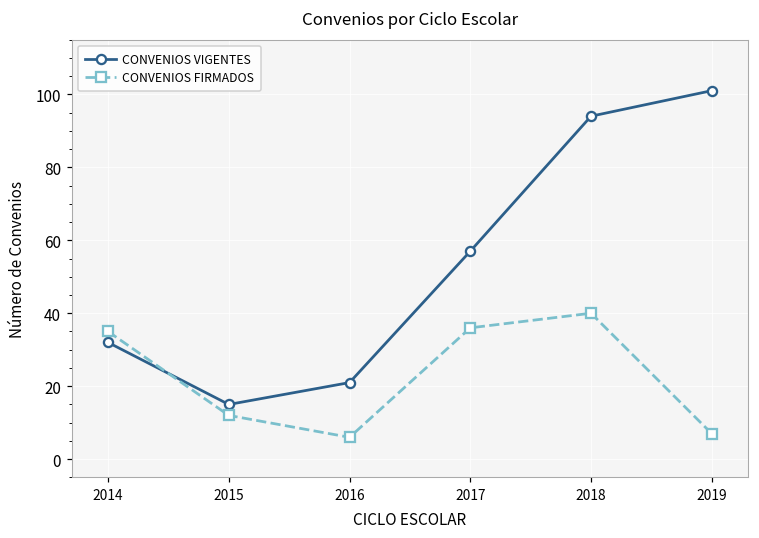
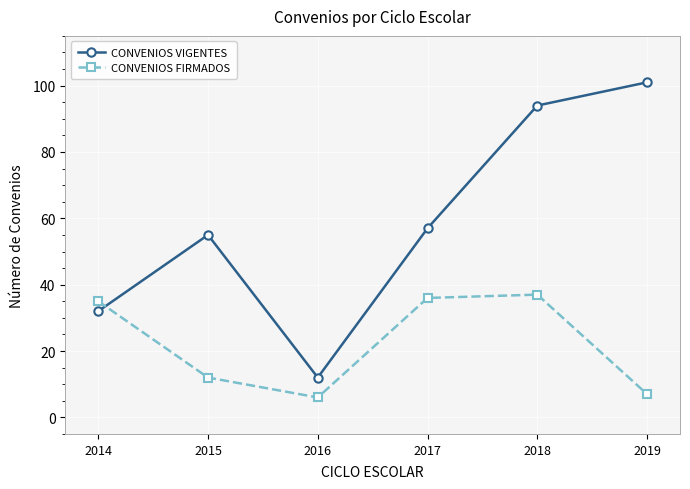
CONVENIOS VIGENTES, 2015: 15 -> 55
CONVENIOS VIGENTES, 2016: 21 -> 12
CONVENIOS FIRMADOS, 2018: 40 -> 37
